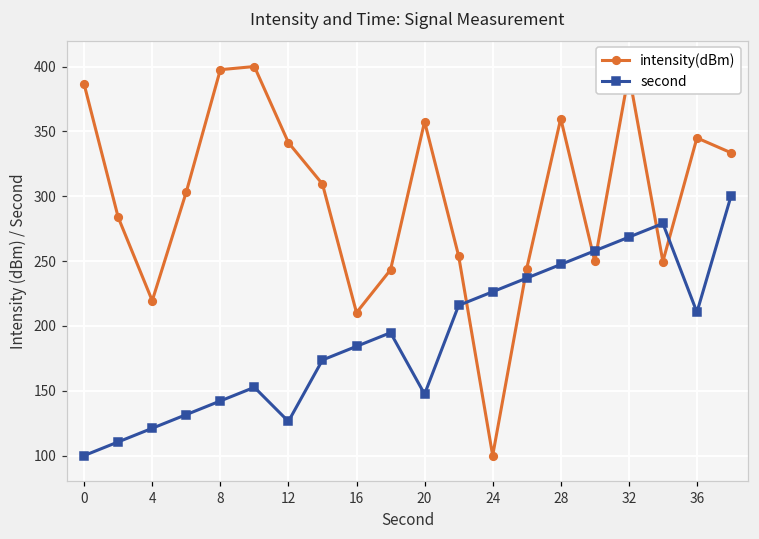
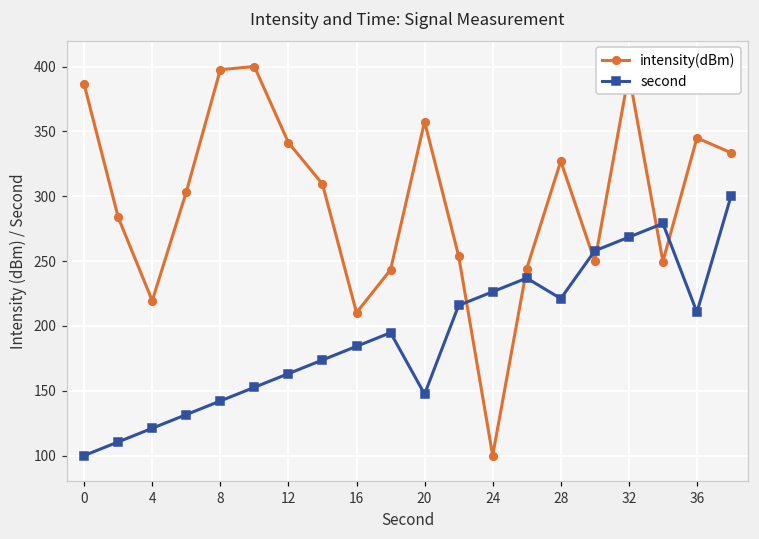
second, 12: 126 -> 163
intensity(dBm), 28: 360 -> 327
second, 28: 247 -> 221
